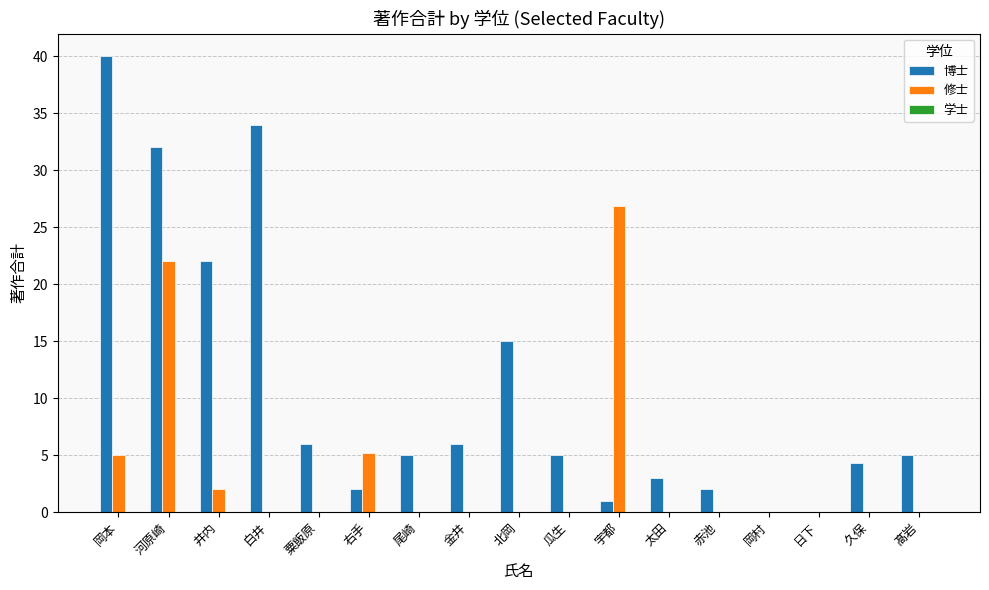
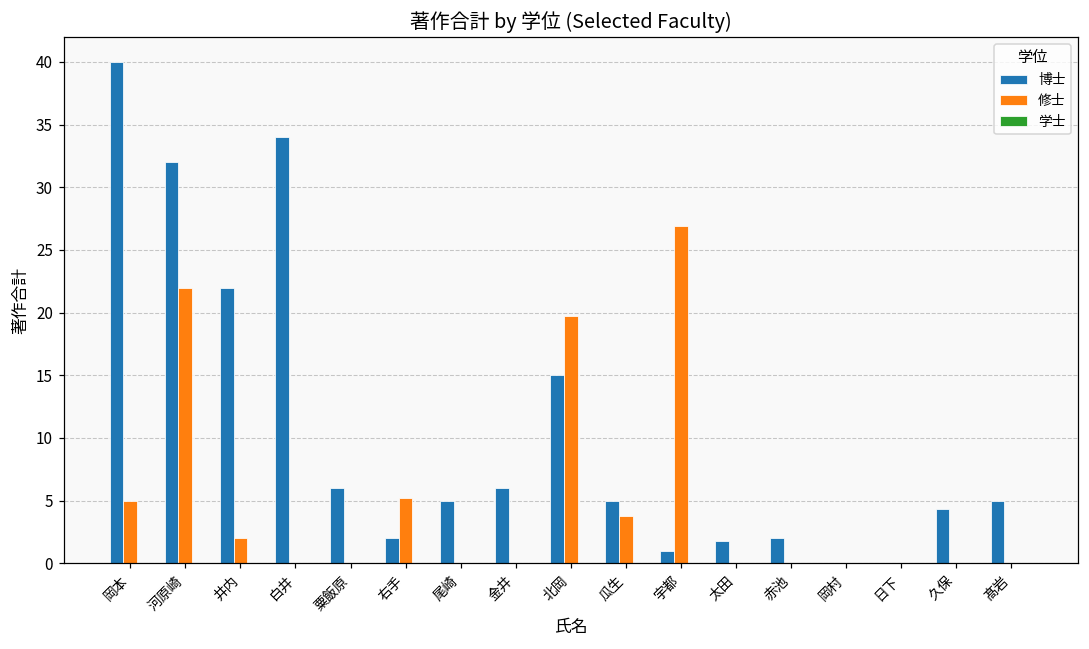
修士, 北岡: 0.0 -> 19.7
修士, 瓜生: 0.0 -> 3.8
博士, 太田: 3.0 -> 1.8
